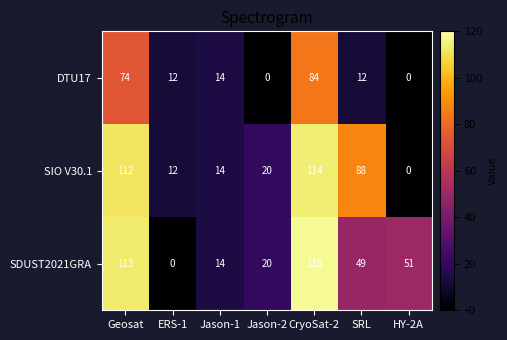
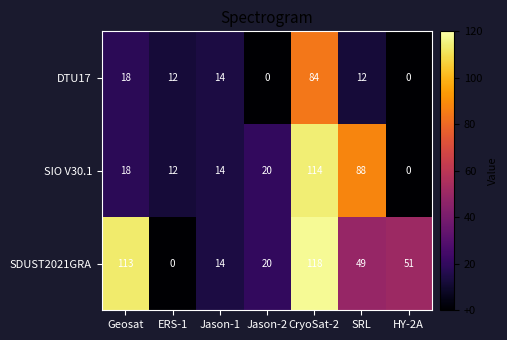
DTU17, Geosat: 74 -> 18
SIO V30.1, Geosat: 112 -> 18
